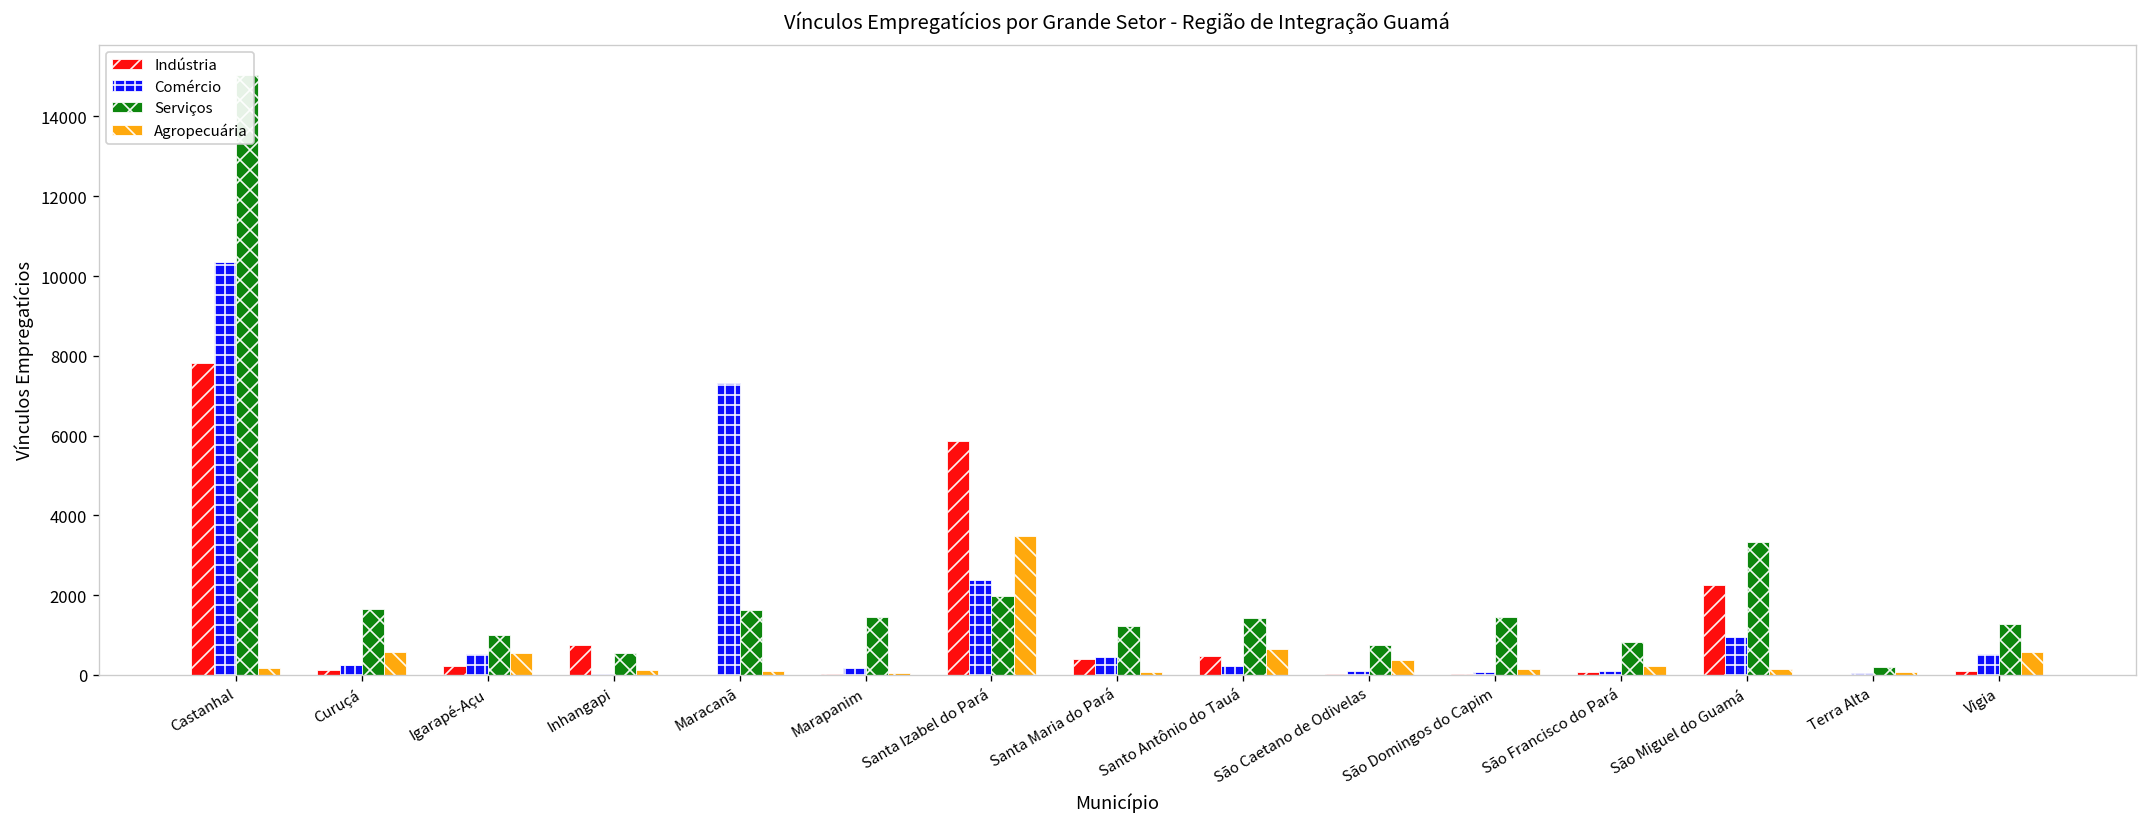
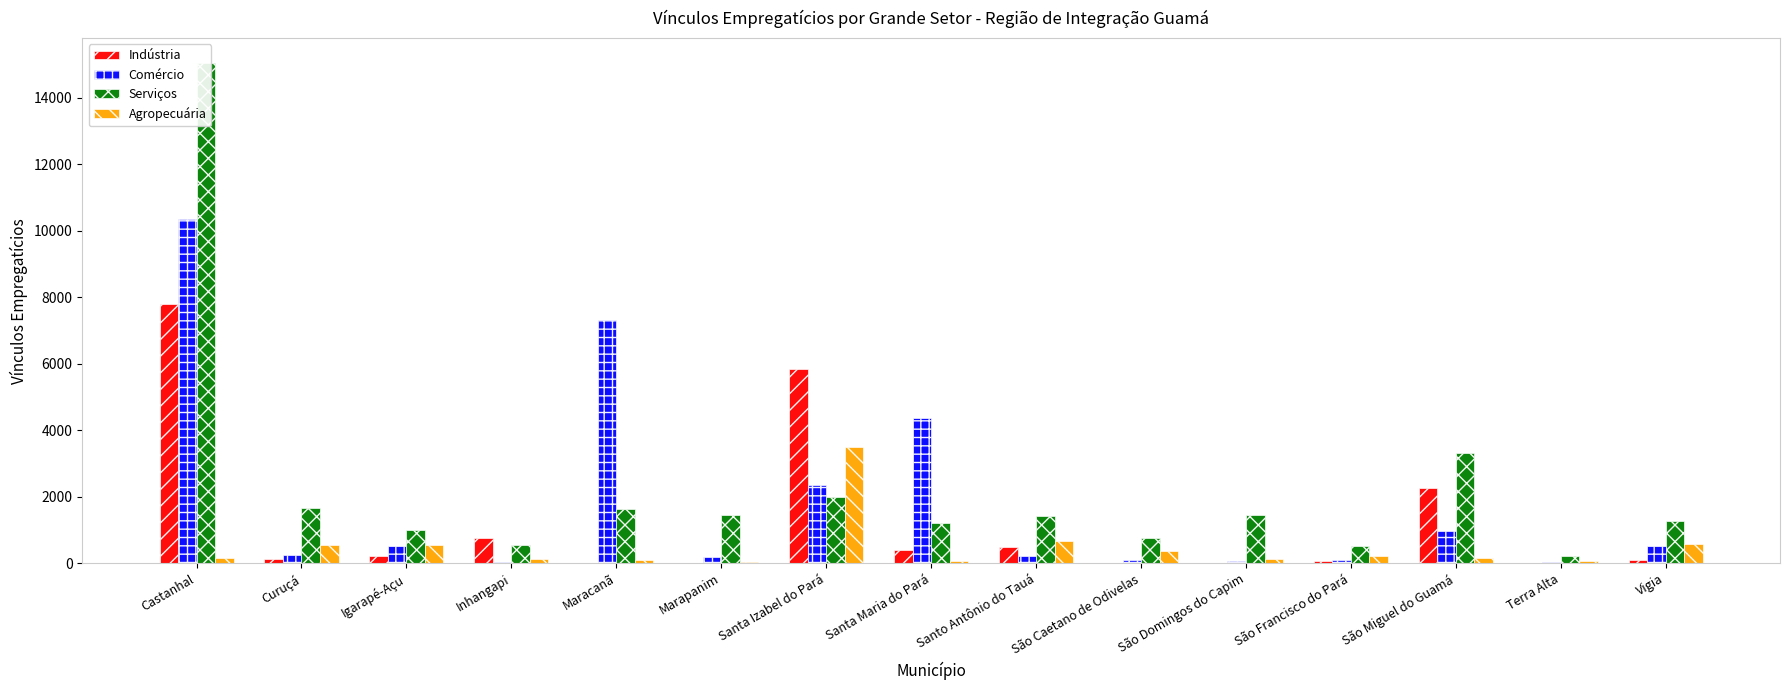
Comércio, Santa Maria do Pará: 400 -> 4400
Serviços, São Francisco do Pará: 800 -> 500
